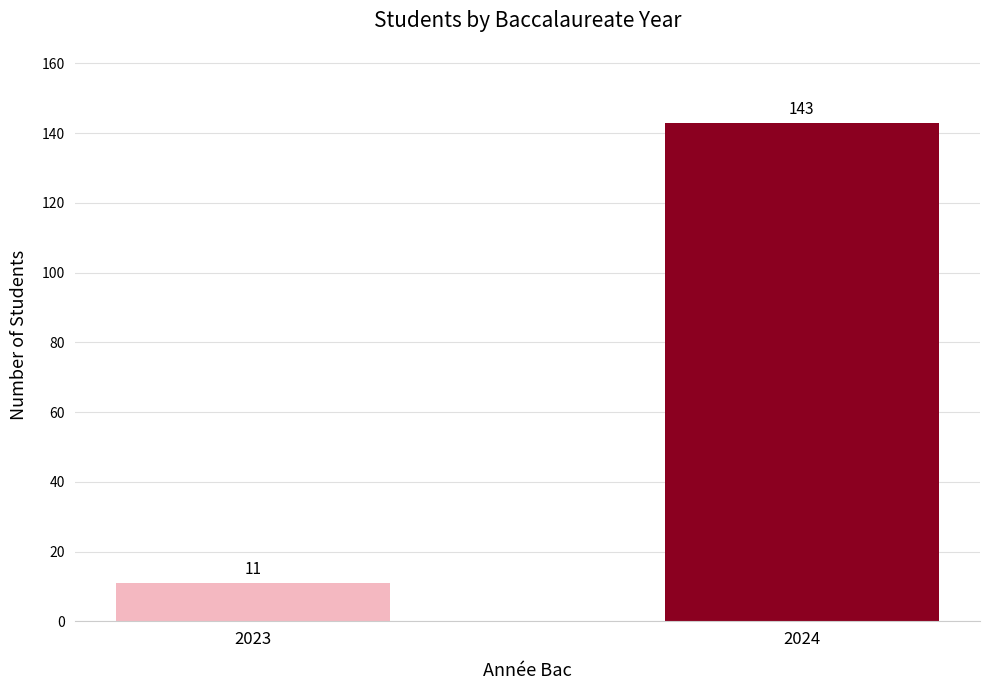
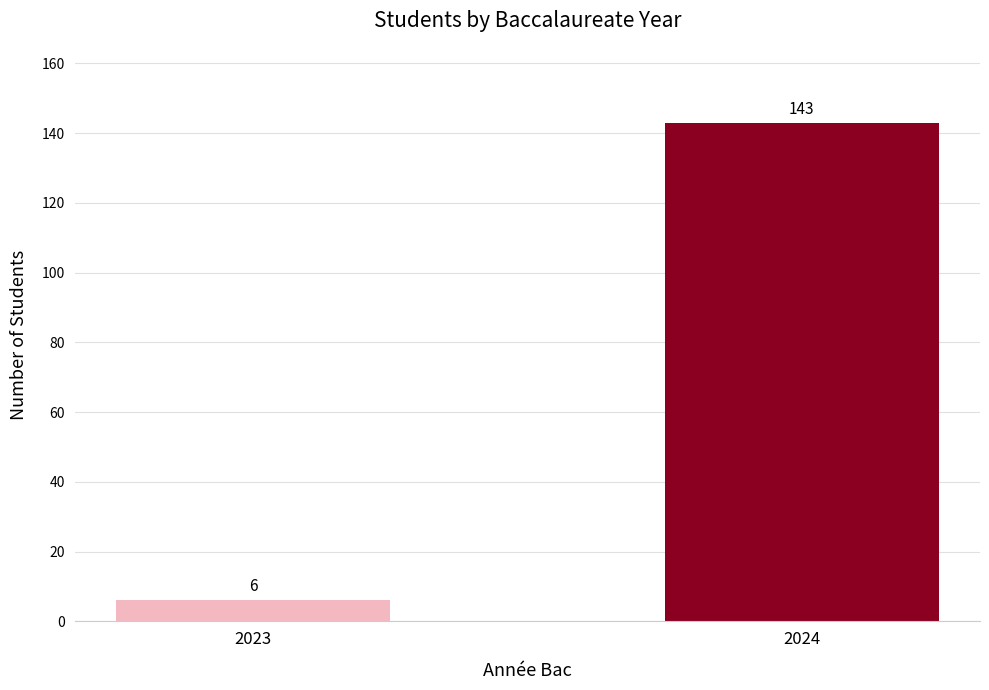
2023: 11 -> 6
